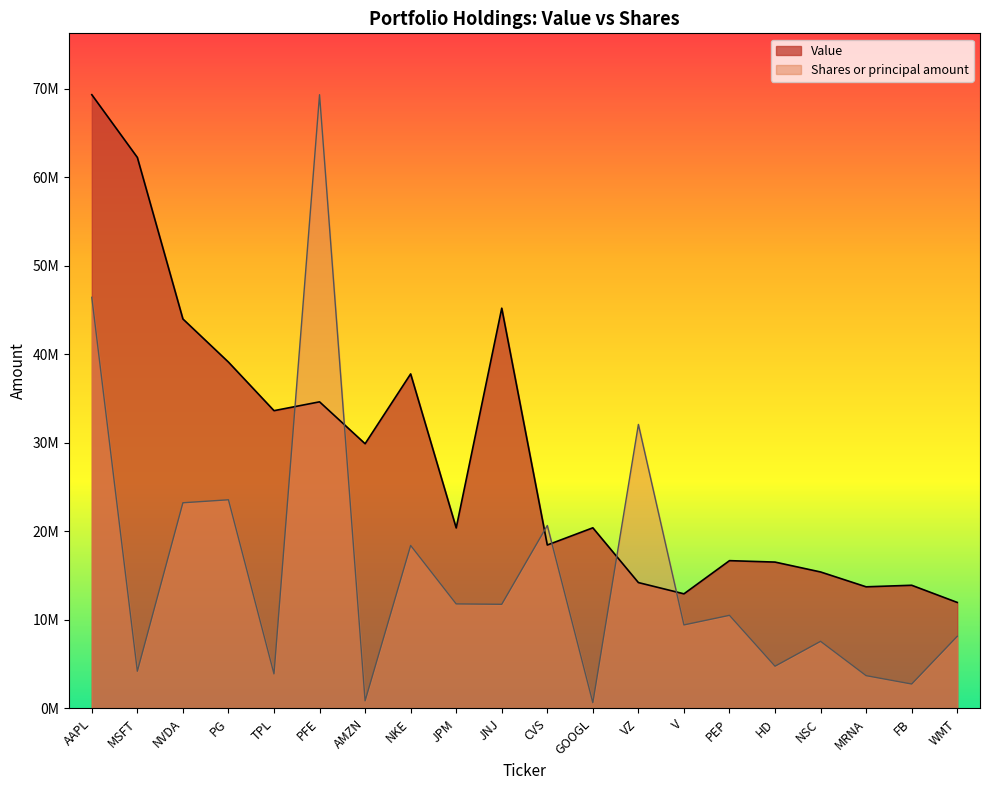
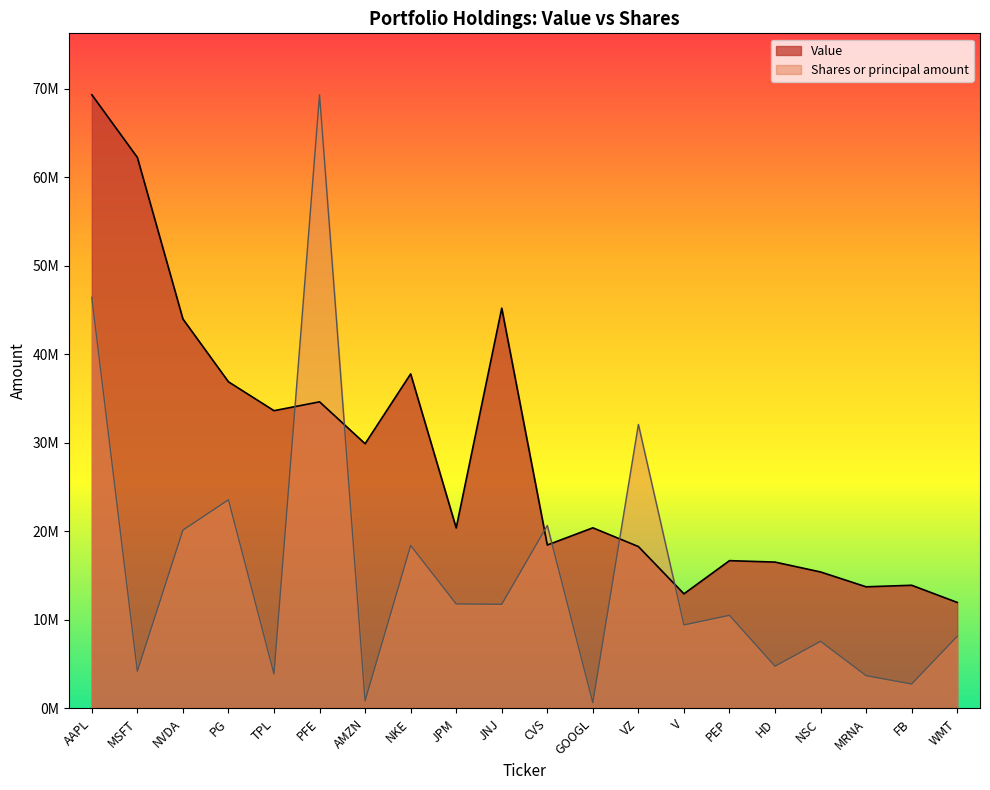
Shares or principal amount, NVDA: 23000000 -> 20000000
Value, PG: 39000000 -> 37000000
Value, VZ: 14000000 -> 18000000
